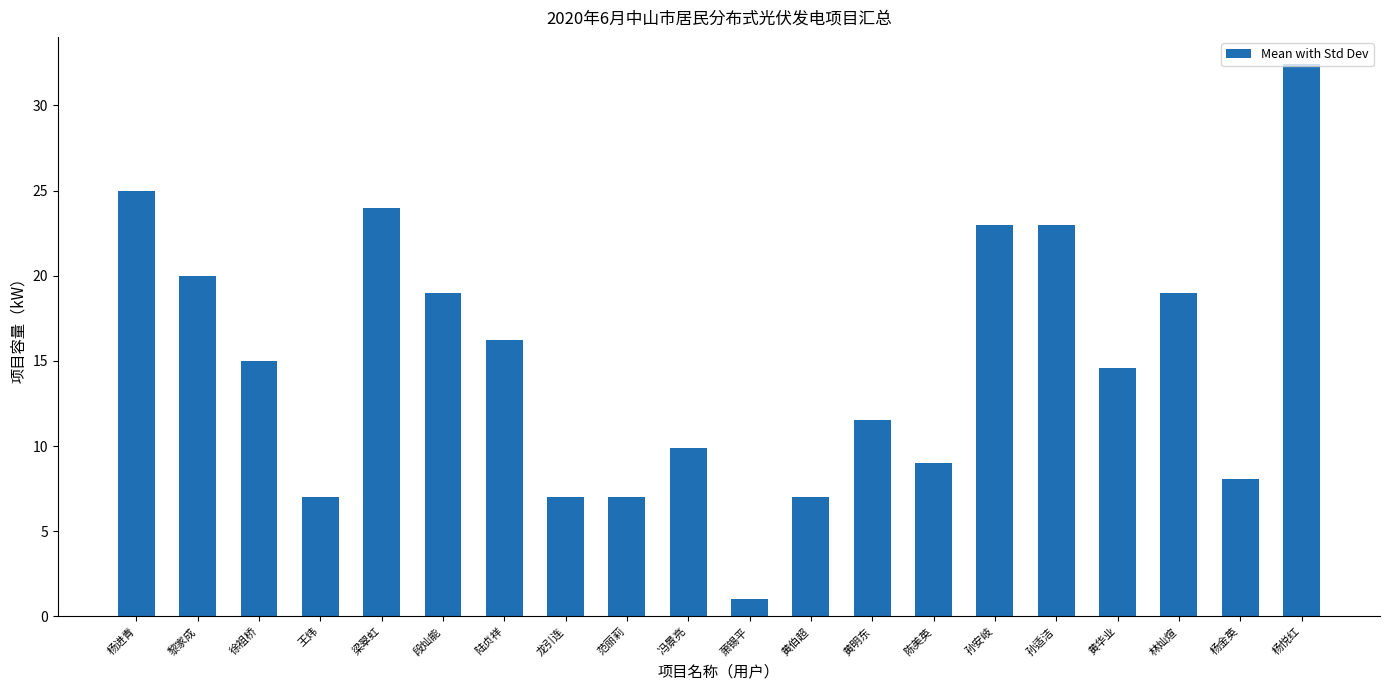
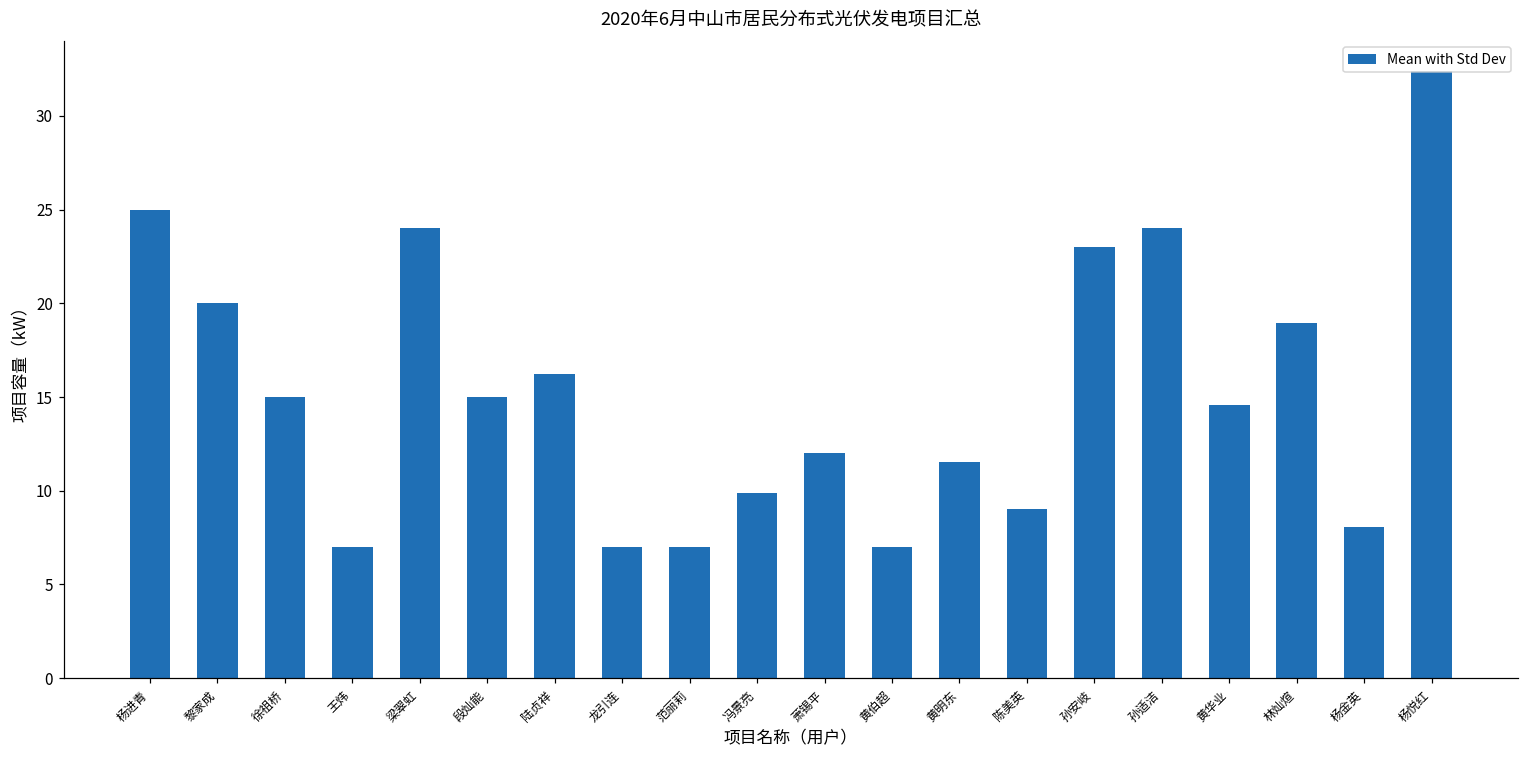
段灿能: 19 -> 15
萧锡平: 1 -> 12
孙适洁: 23 -> 24
